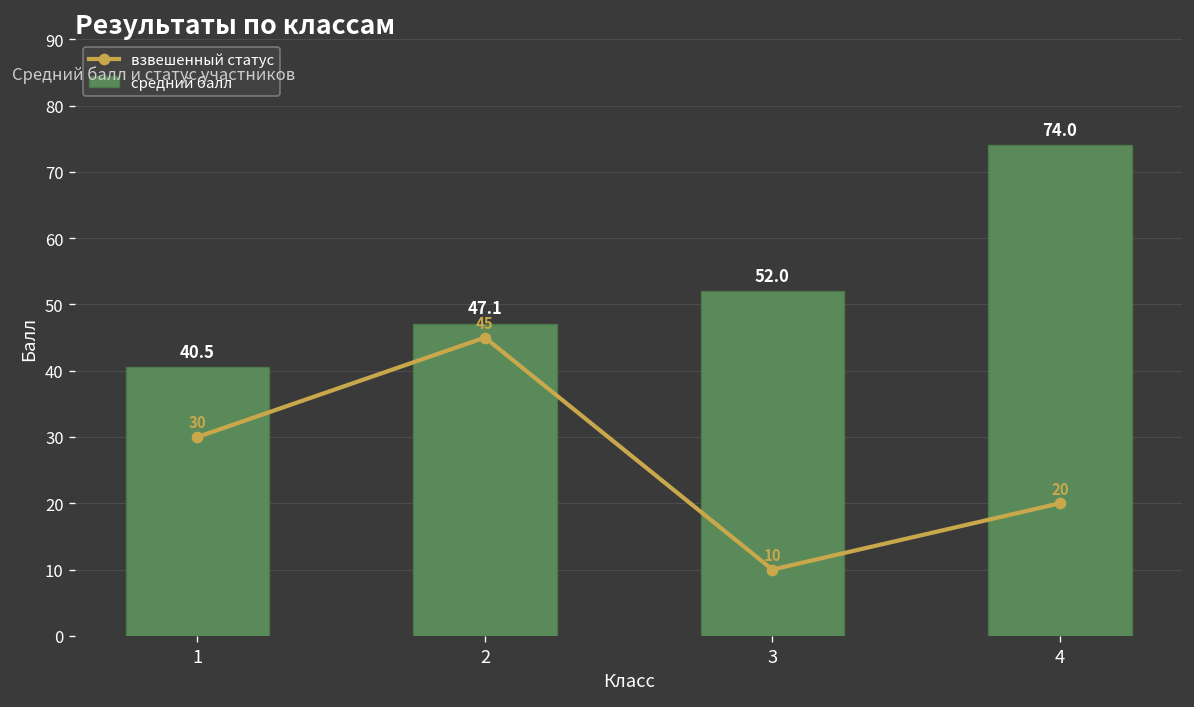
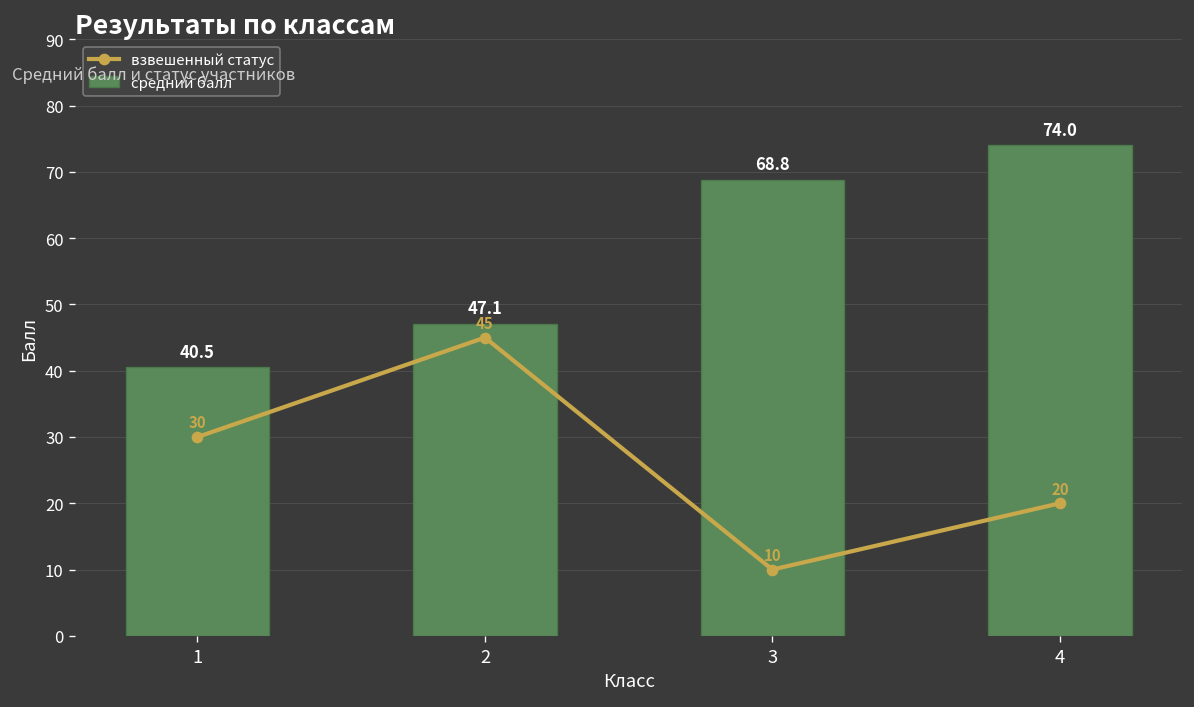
средний балл, 3: 52.0 -> 68.8
